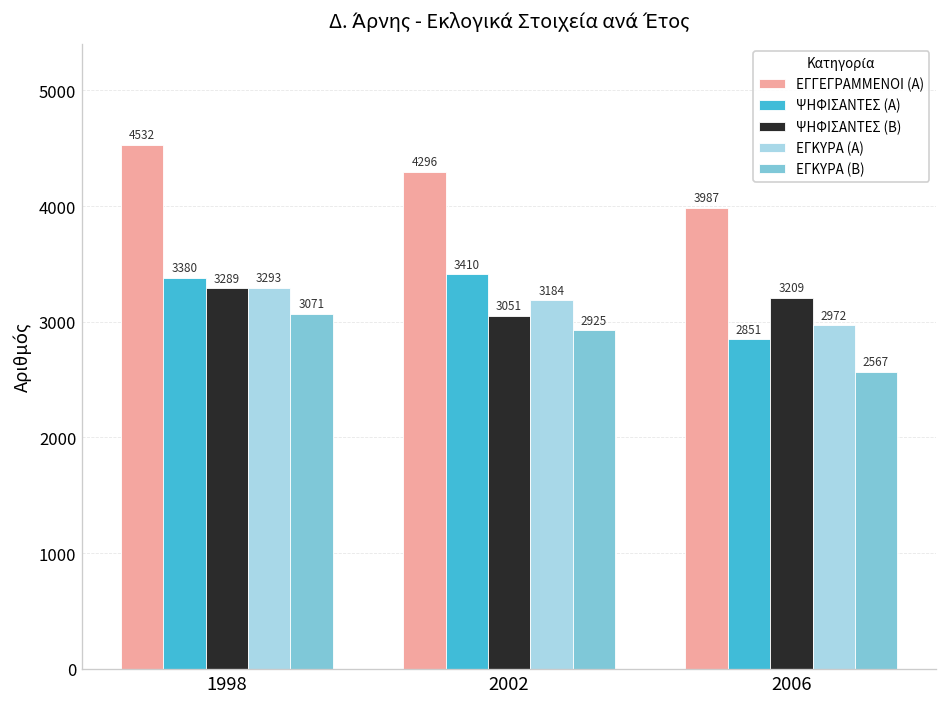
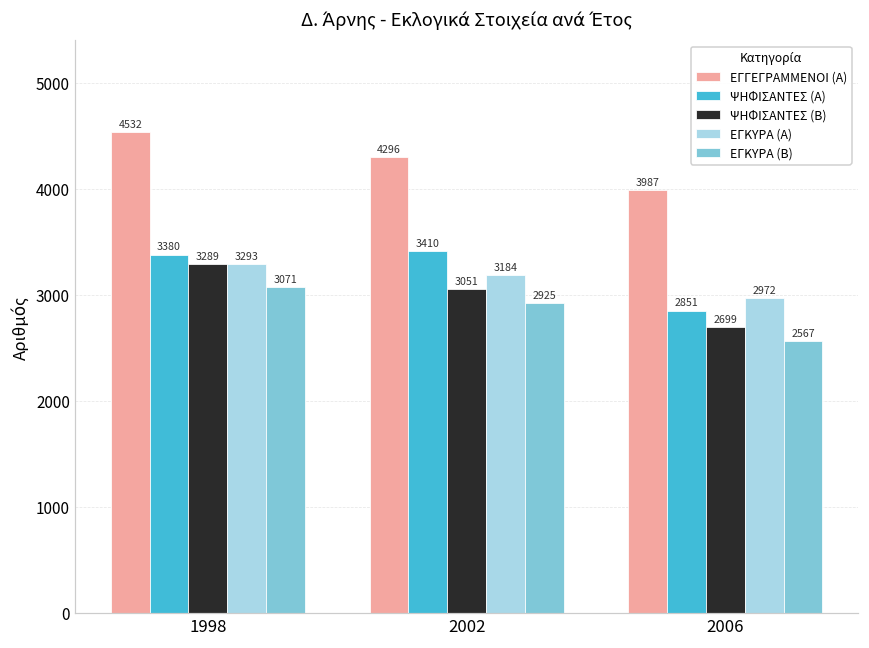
ΨΗΦΙΣΑΝΤΕΣ (Β), 2006: 3209 -> 2699
